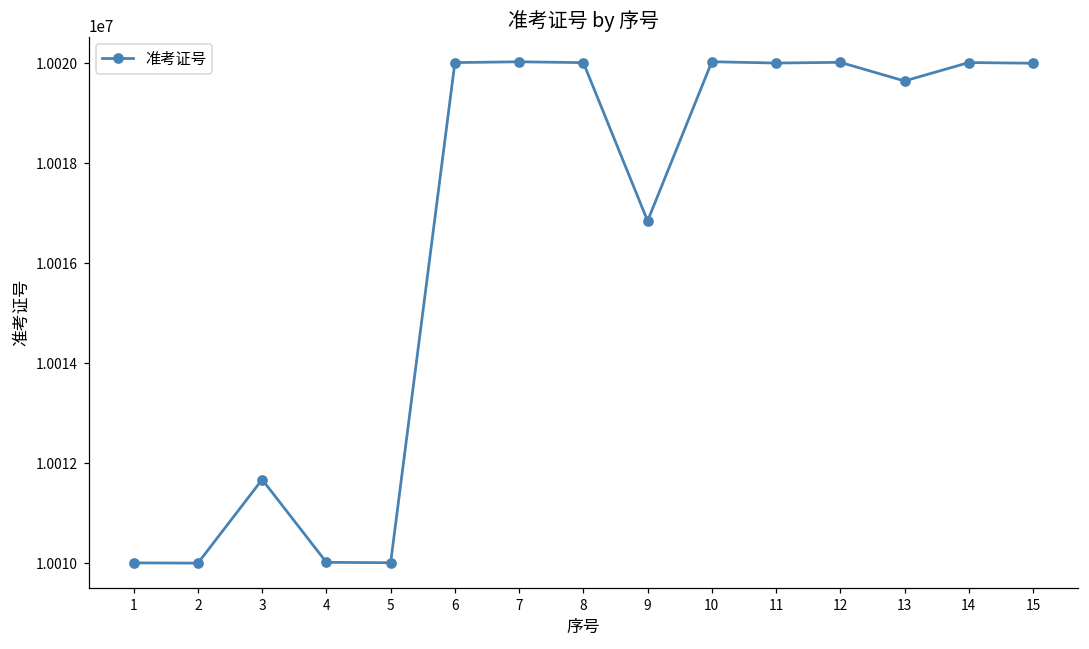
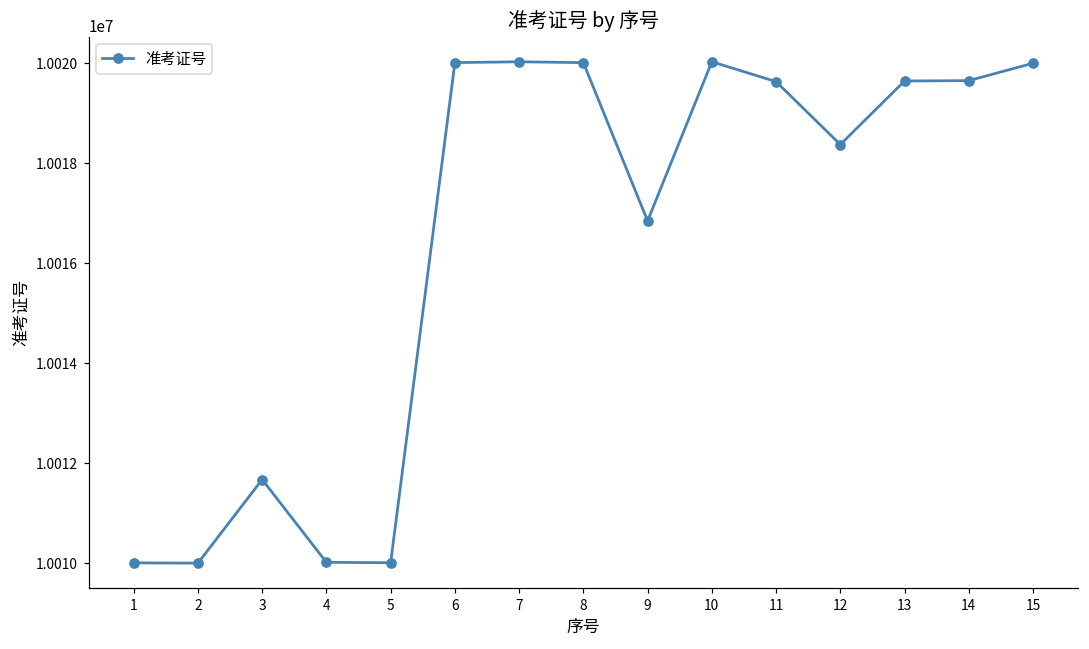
11: 10020000 -> 10019600
12: 10020000 -> 10018400
14: 10020000 -> 10019700
